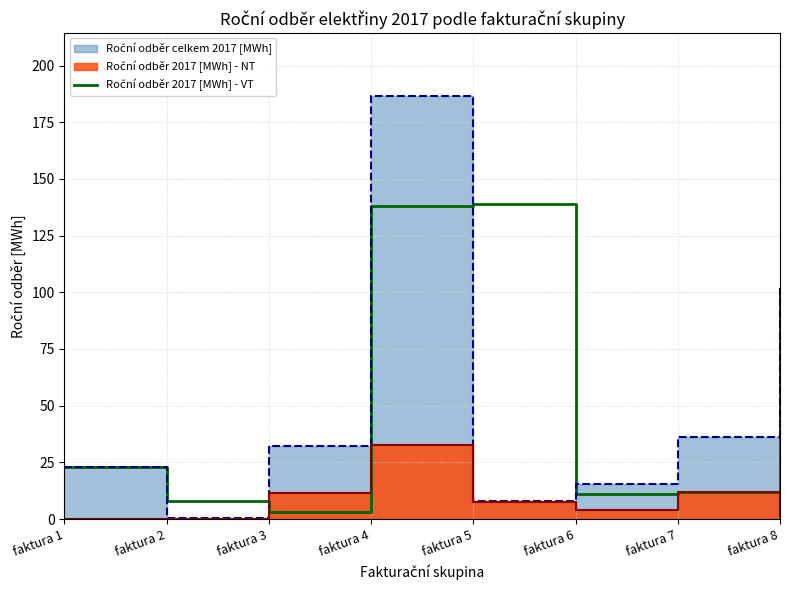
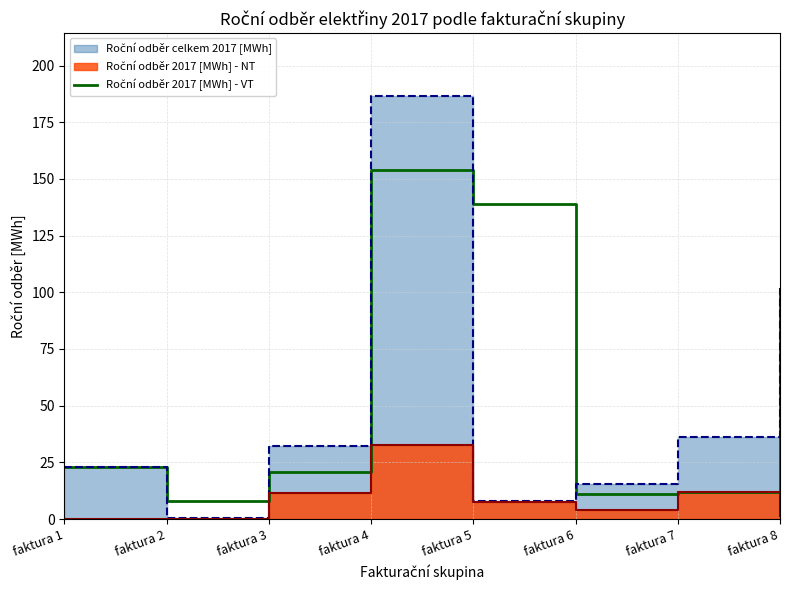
Roční odběr 2017 [MWh] - VT, faktura 3: 3 -> 21
Roční odběr 2017 [MWh] - VT, faktura 4: 138 -> 154
